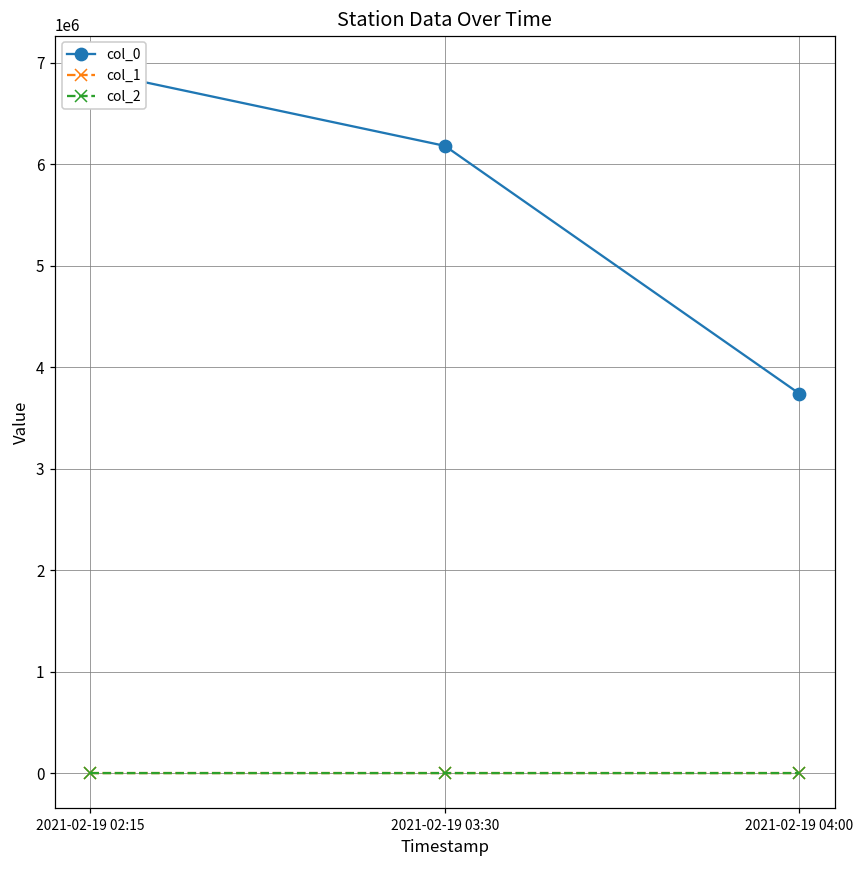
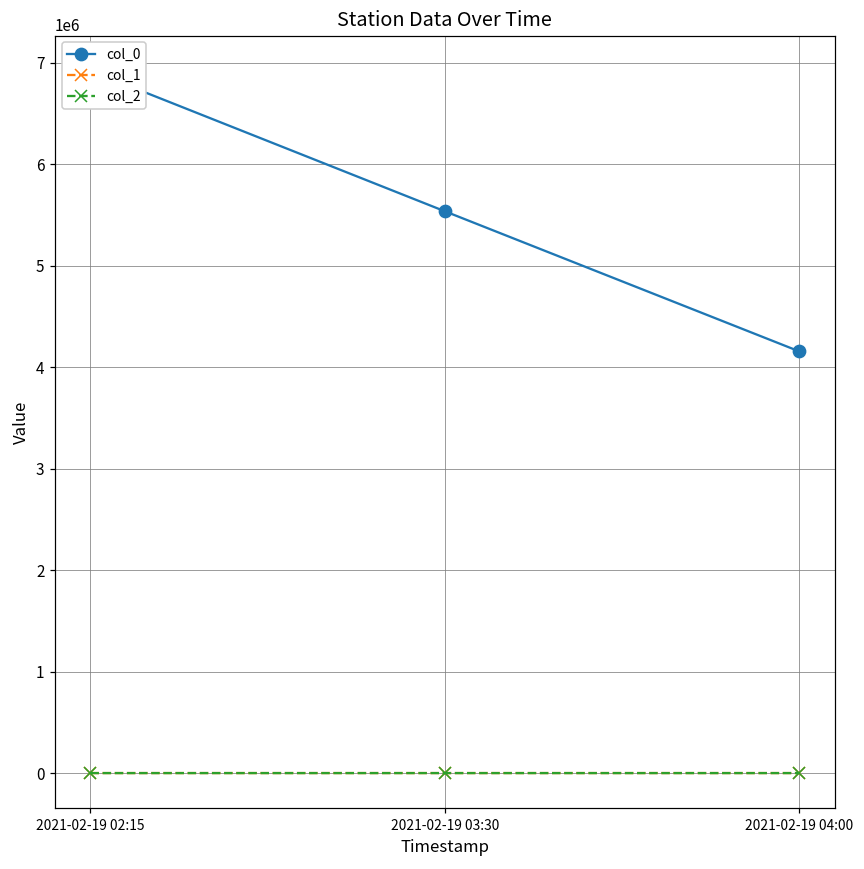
col_0, 2021-02-19 03:30: 6200000 -> 5500000
col_0, 2021-02-19 04:00: 3700000 -> 4200000
